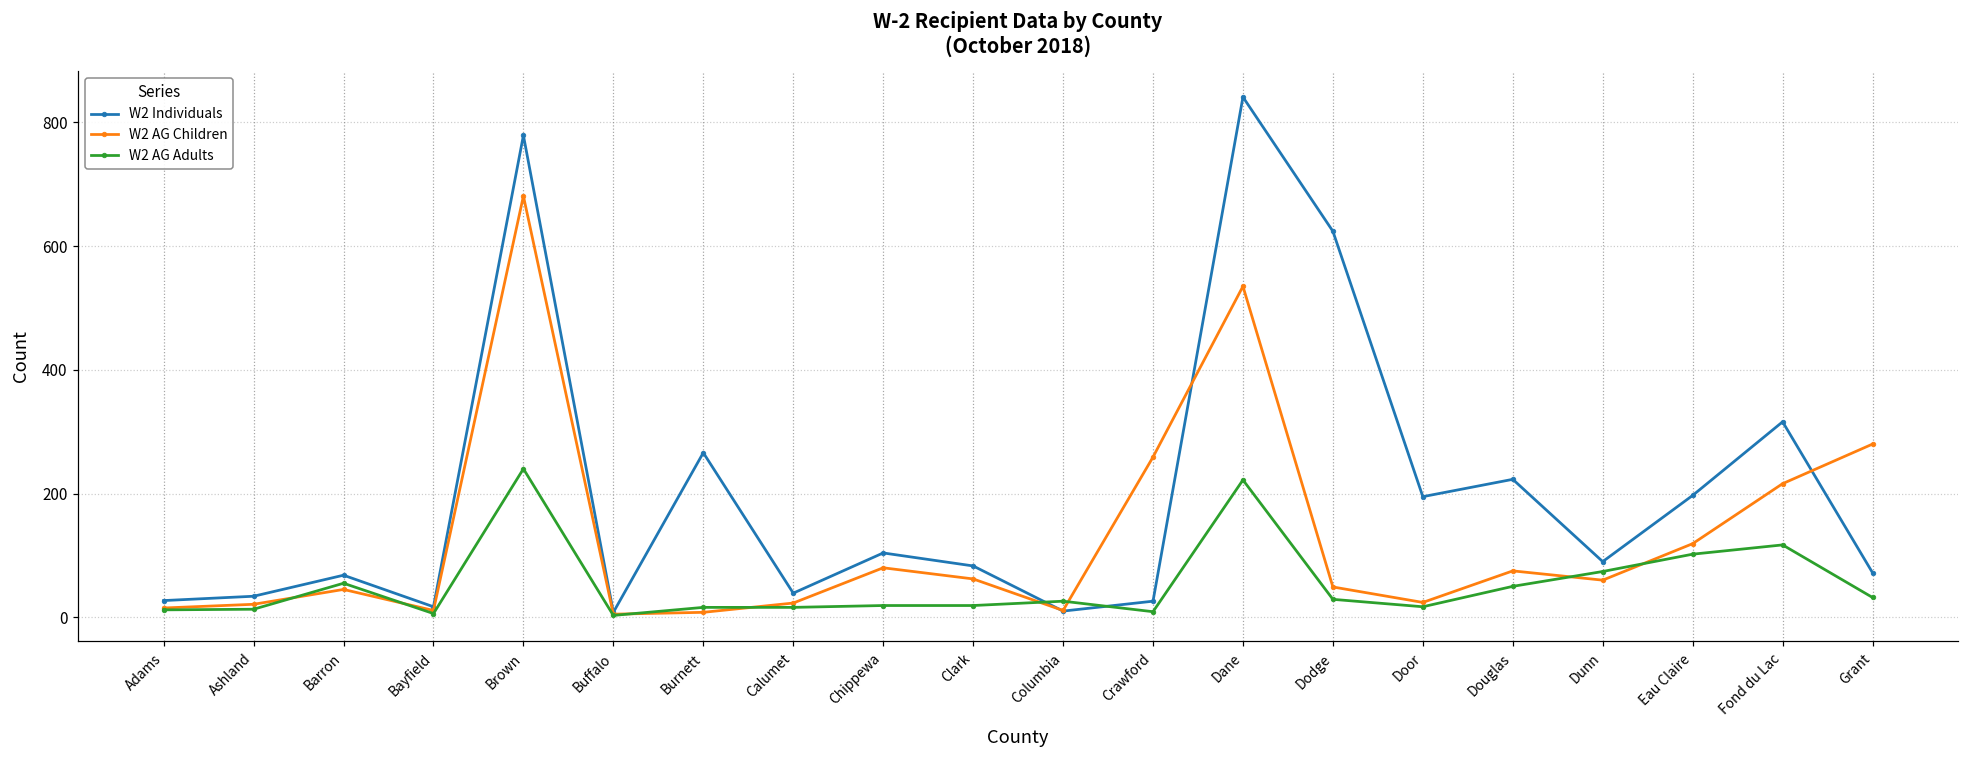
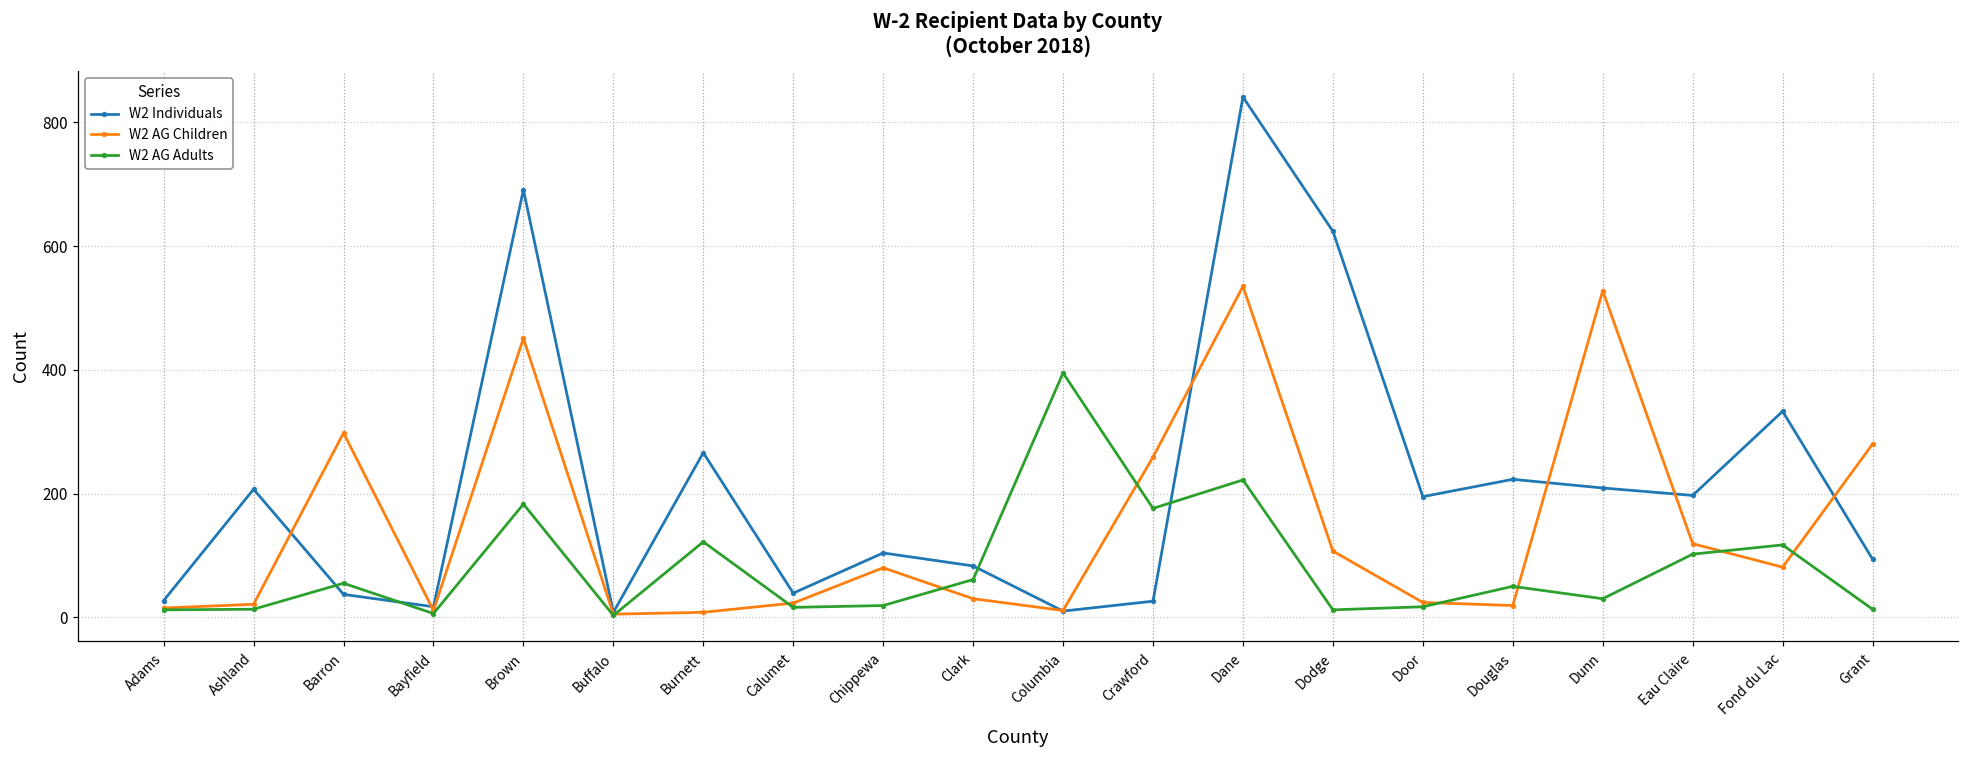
W2 Individuals, Ashland: 30 -> 210
W2 Individuals, Barron: 70 -> 40
W2 AG Children, Barron: 50 -> 300
W2 Individuals, Brown: 780 -> 690
W2 AG Children, Brown: 680 -> 450
W2 AG Adults, Brown: 240 -> 180
W2 AG Adults, Burnett: 20 -> 120
W2 AG Children, Clark: 60 -> 30
W2 AG Adults, Clark: 20 -> 60
W2 AG Adults, Columbia: 30 -> 400
W2 AG Adults, Crawford: 10 -> 180
W2 AG Children, Dodge: 50 -> 110
W2 AG Adults, Dodge: 30 -> 10
W2 AG Children, Douglas: 80 -> 20
W2 Individuals, Dunn: 90 -> 210
W2 AG Children, Dunn: 60 -> 530
W2 AG Adults, Dunn: 70 -> 30
W2 Individuals, Fond du Lac: 320 -> 330
W2 AG Children, Fond du Lac: 220 -> 80
W2 Individuals, Grant: 70 -> 90
W2 AG Adults, Grant: 30 -> 10
